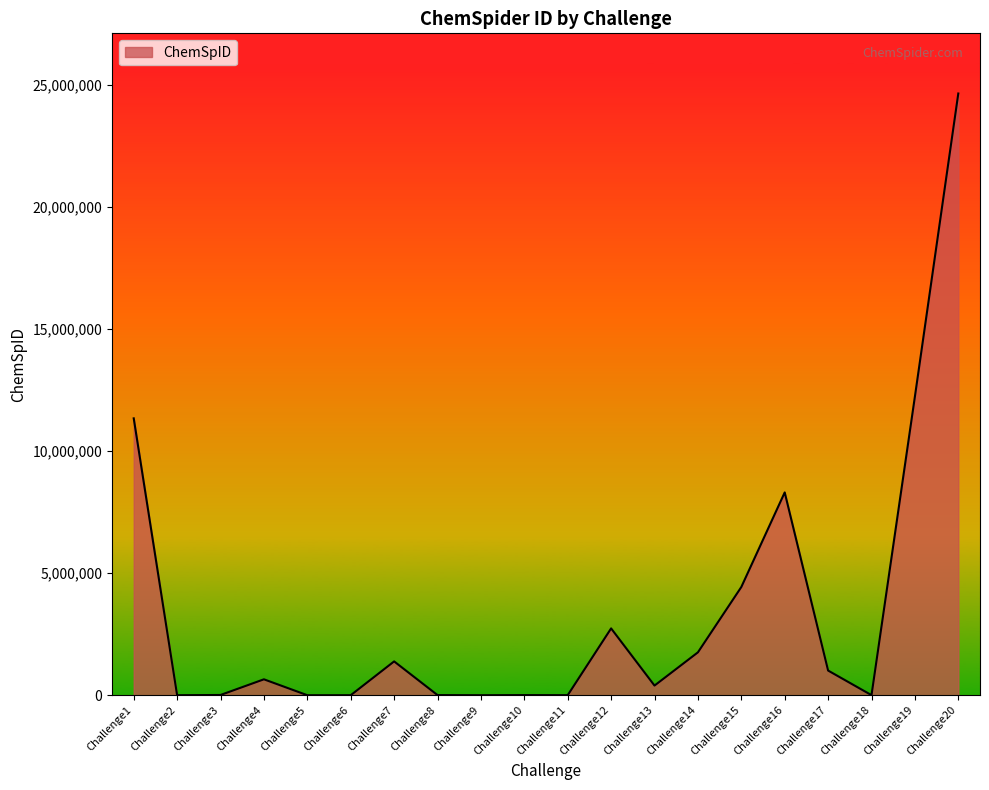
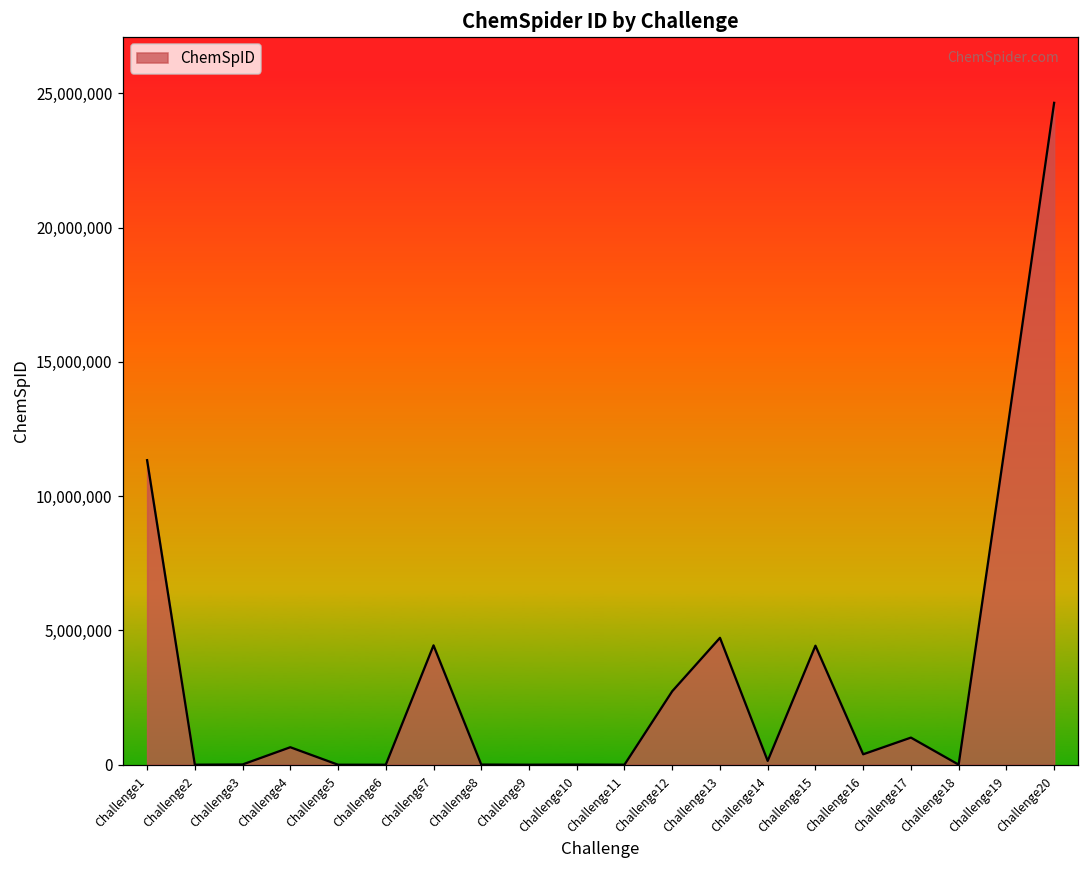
Challenge7: 1,400,000 -> 4,400,000
Challenge13: 400,000 -> 4,700,000
Challenge14: 1,800,000 -> 100,000
Challenge16: 8,300,000 -> 400,000
